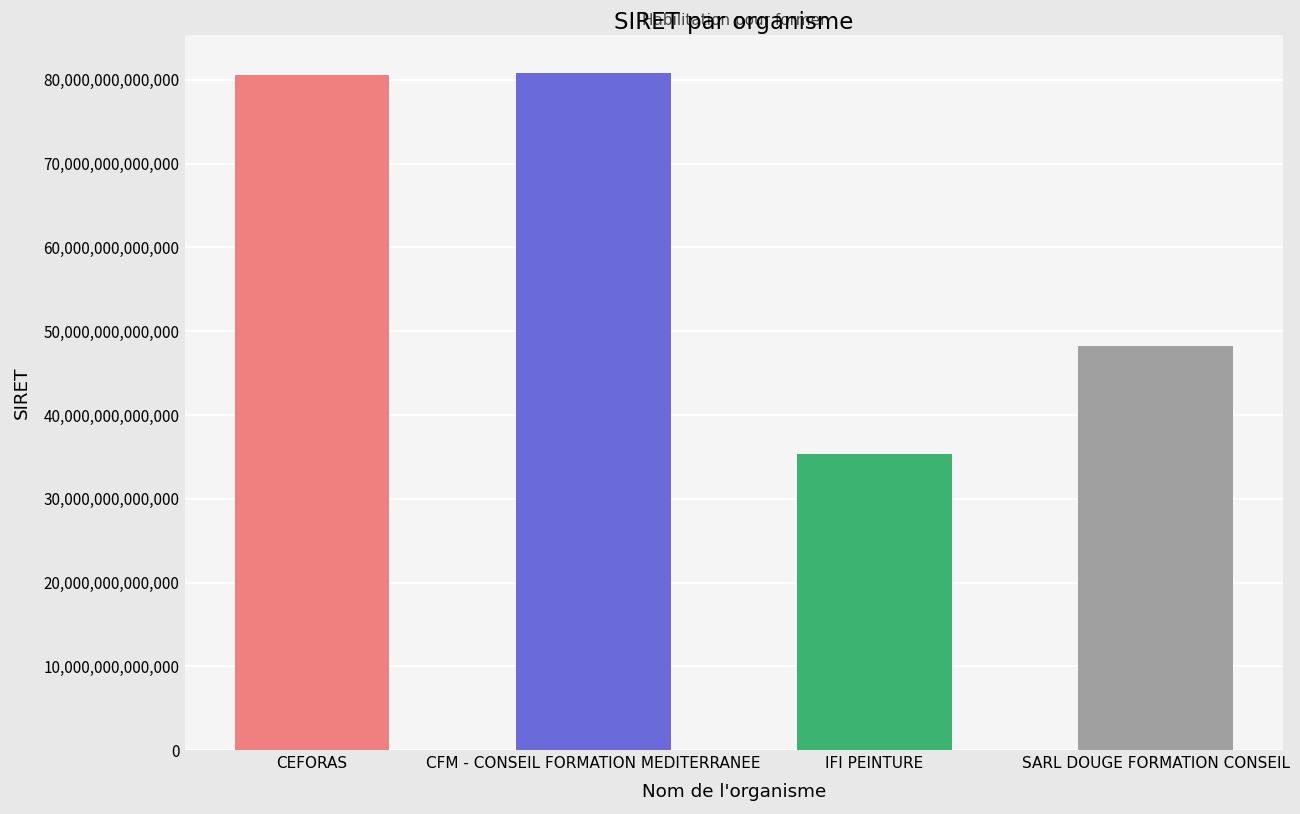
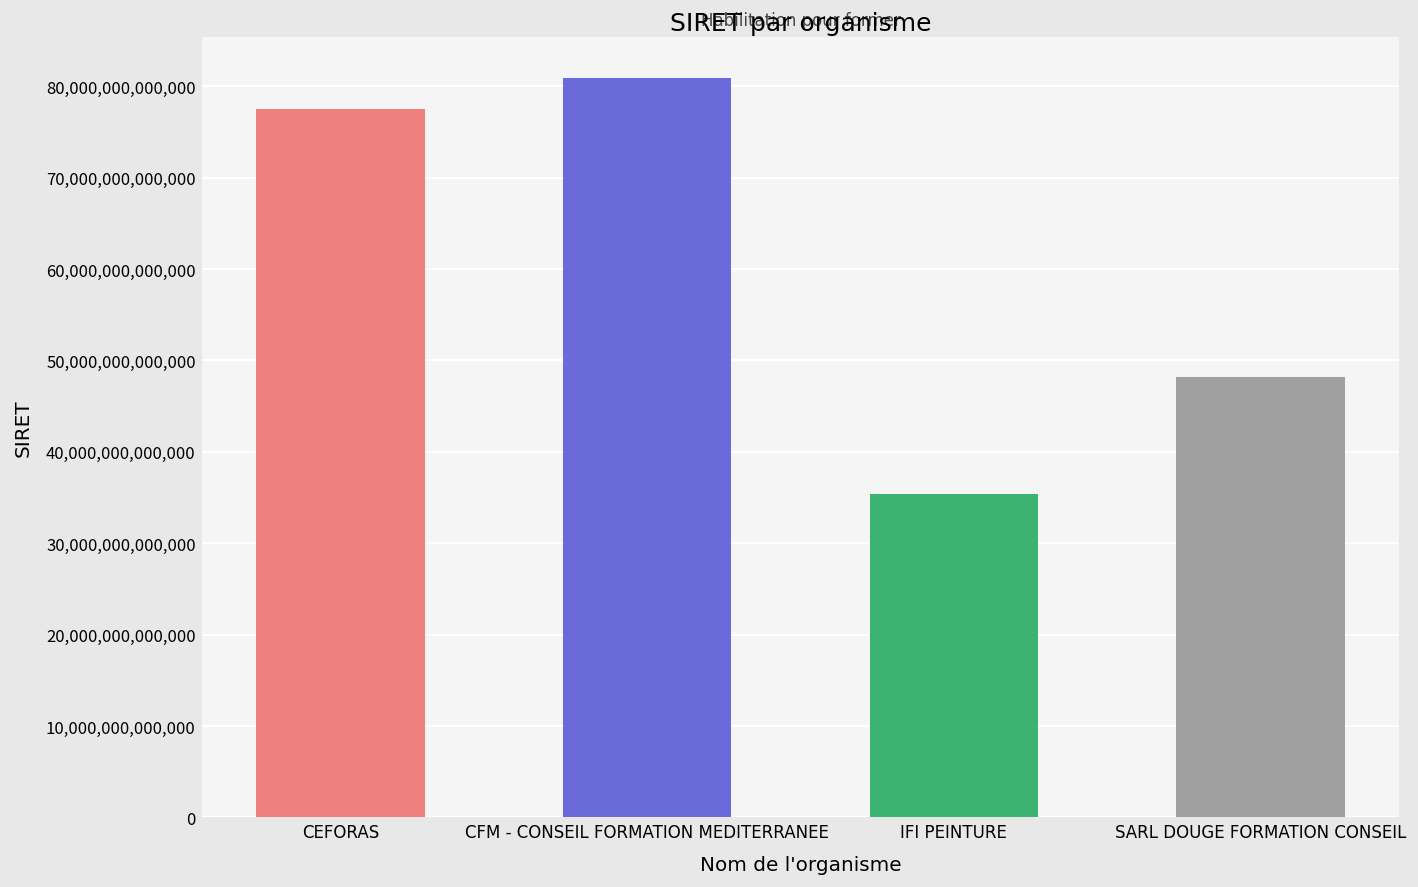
CEFORAS: 81,000,000,000,000 -> 78,000,000,000,000
